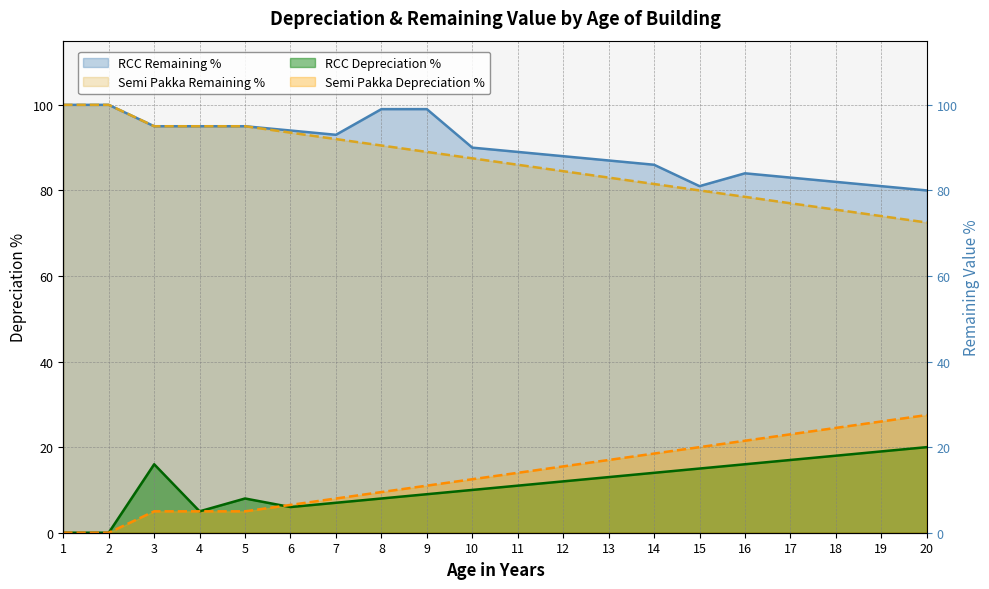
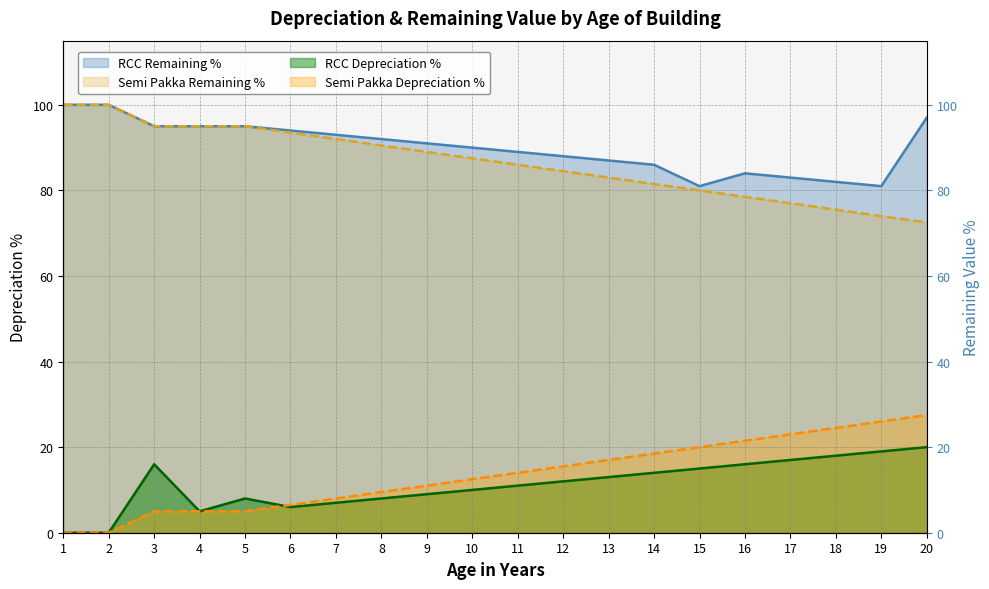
RCC Remaining %, 8: 99 -> 92
RCC Remaining %, 9: 99 -> 91
RCC Remaining %, 20: 80 -> 97
